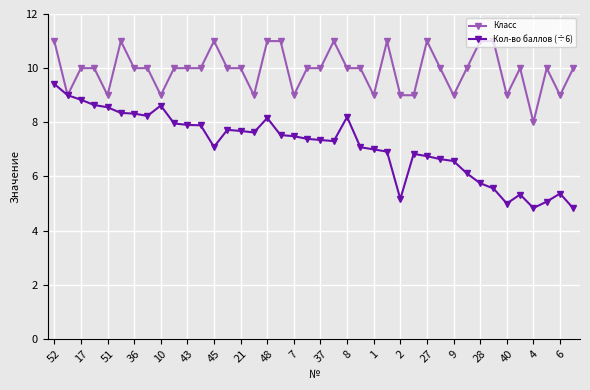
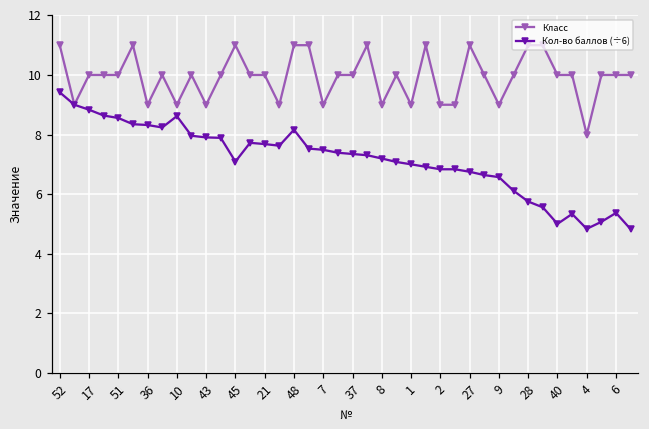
Класс, 51: 9 -> 10
Класс, 36: 10 -> 9
Класс, 43: 10 -> 9
Класс, 8: 10 -> 9
Кол-во баллов (÷6), 8: 8.2 -> 7.2
Кол-во баллов (÷6), 2: 5.2 -> 6.8
Класс, 40: 9 -> 10
Класс, 6: 9 -> 10
